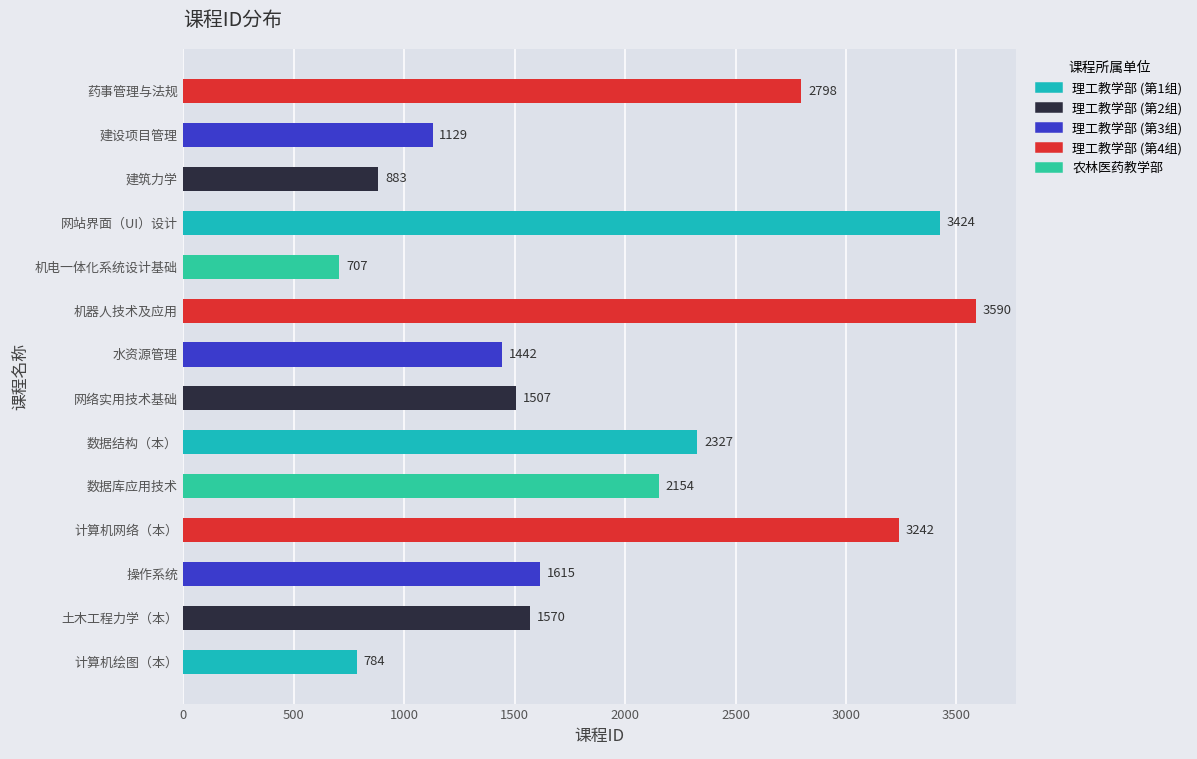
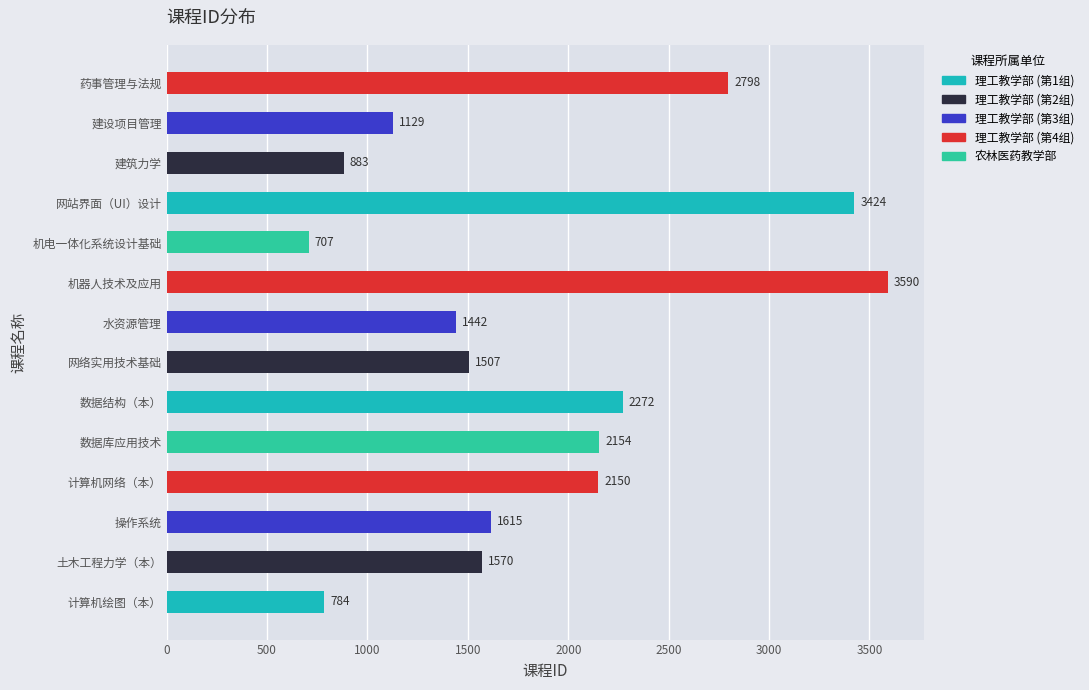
数据结构（本）: 2327 -> 2272
计算机网络（本）: 3242 -> 2150
